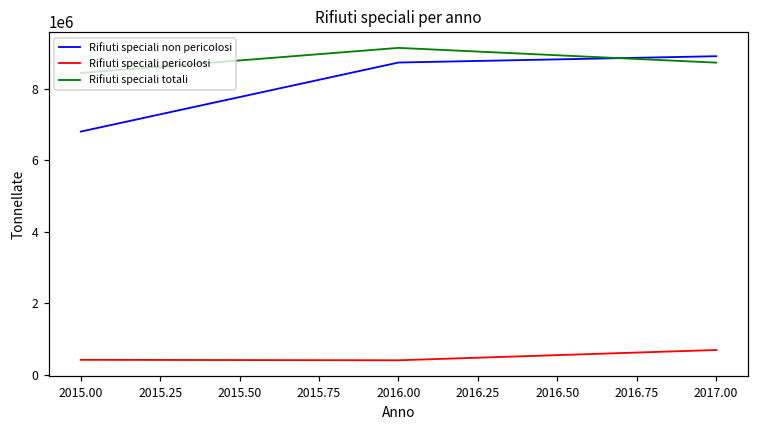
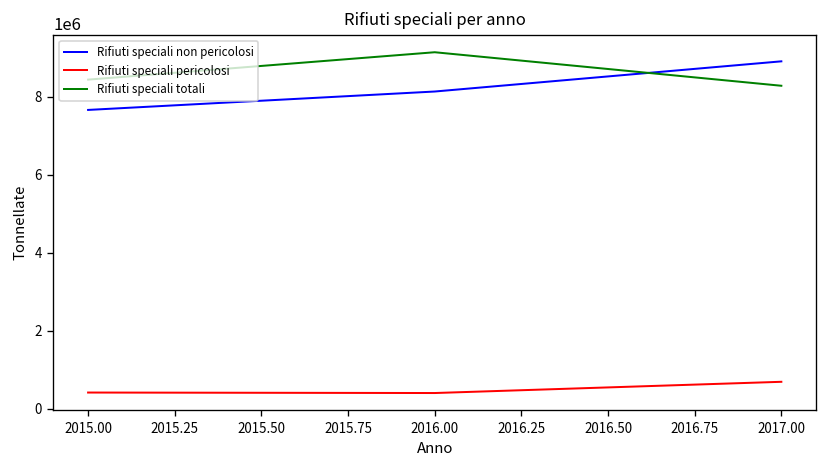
Rifiuti speciali non pericolosi, 2015.00: 6800000 -> 7700000
Rifiuti speciali non pericolosi, 2016.00: 8700000 -> 8100000
Rifiuti speciali totali, 2017.00: 8700000 -> 8300000
